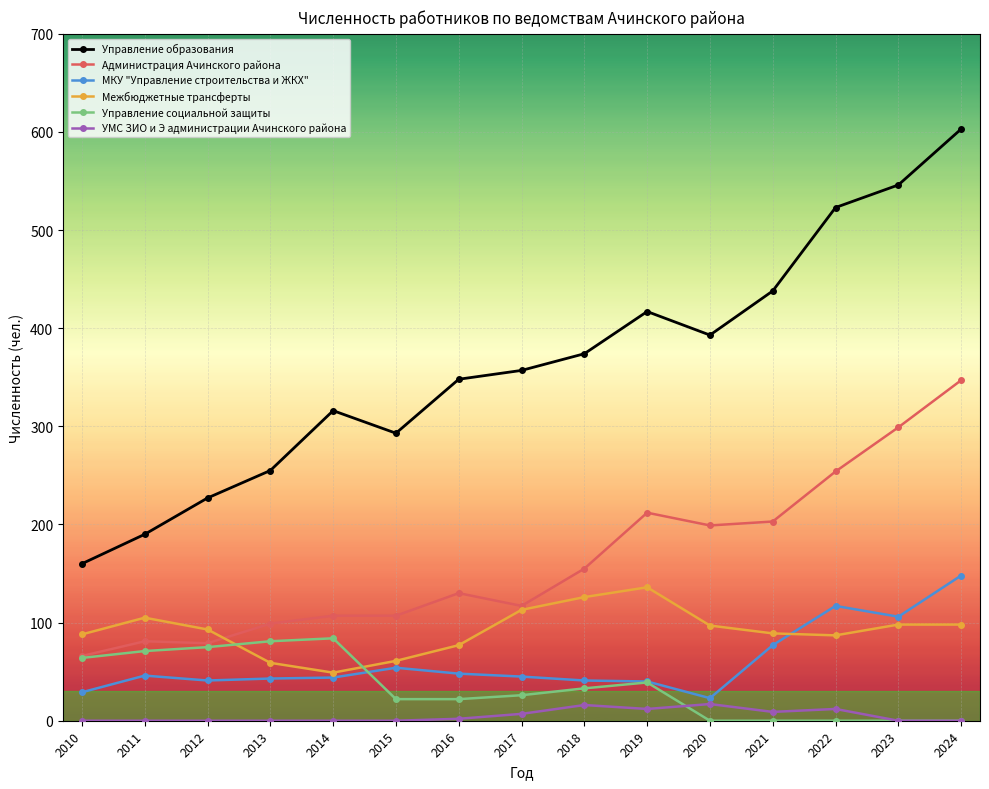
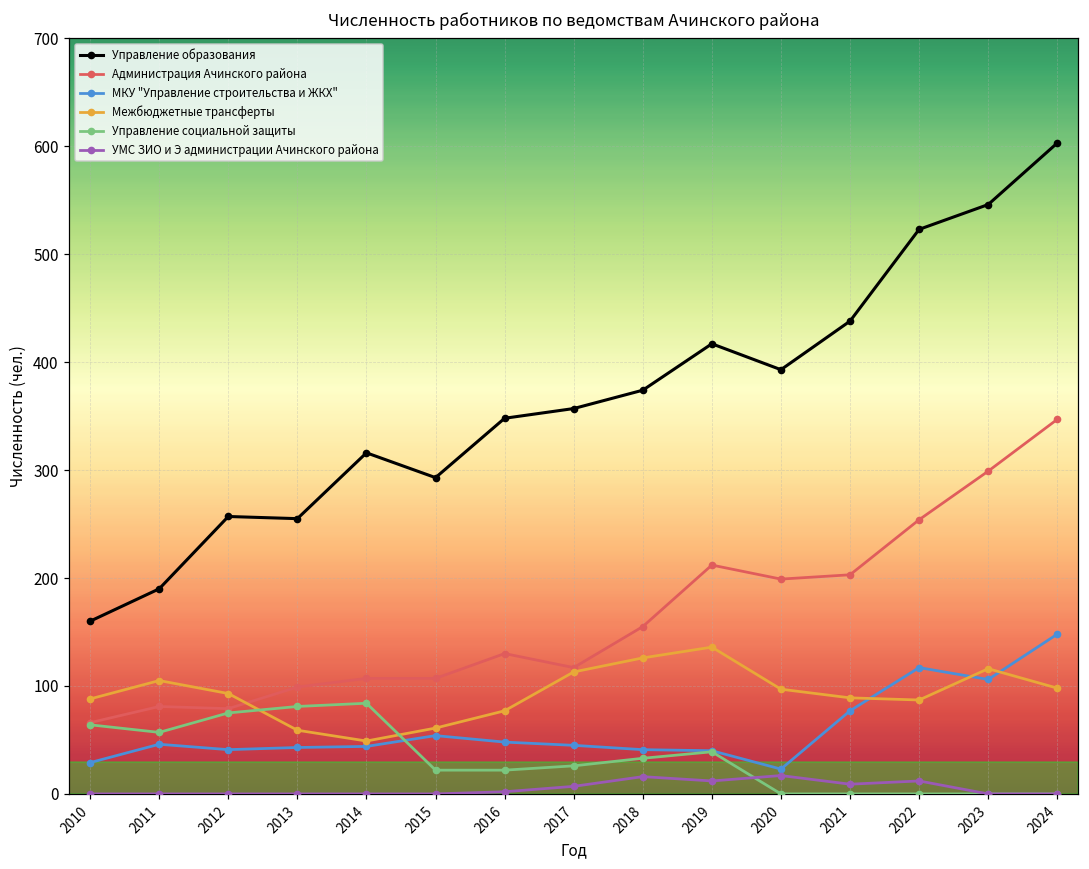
Управление социальной защиты, 2011: 70 -> 60
Управление образования, 2012: 230 -> 260
Межбюджетные трансферты, 2023: 100 -> 120
